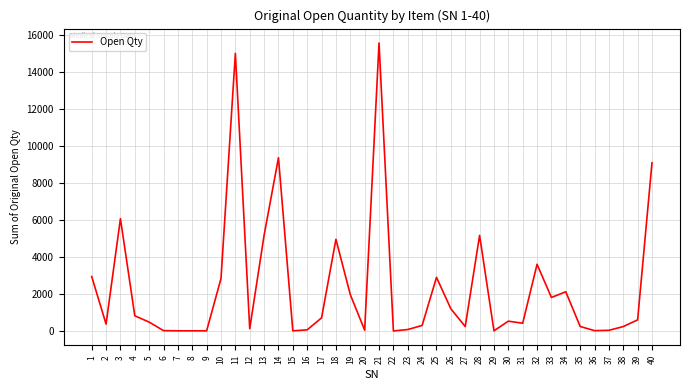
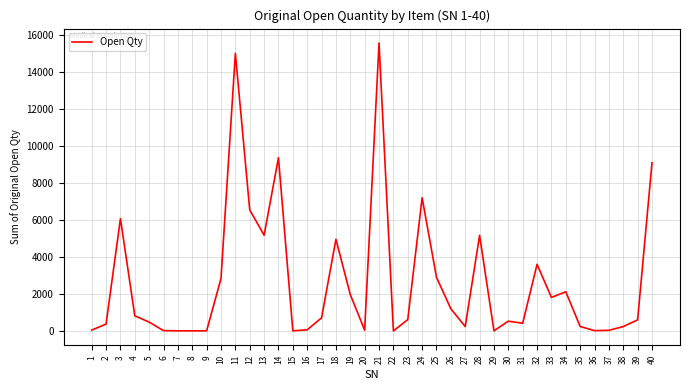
1: 2900 -> 100
12: 100 -> 6500
23: 100 -> 600
24: 300 -> 7200
